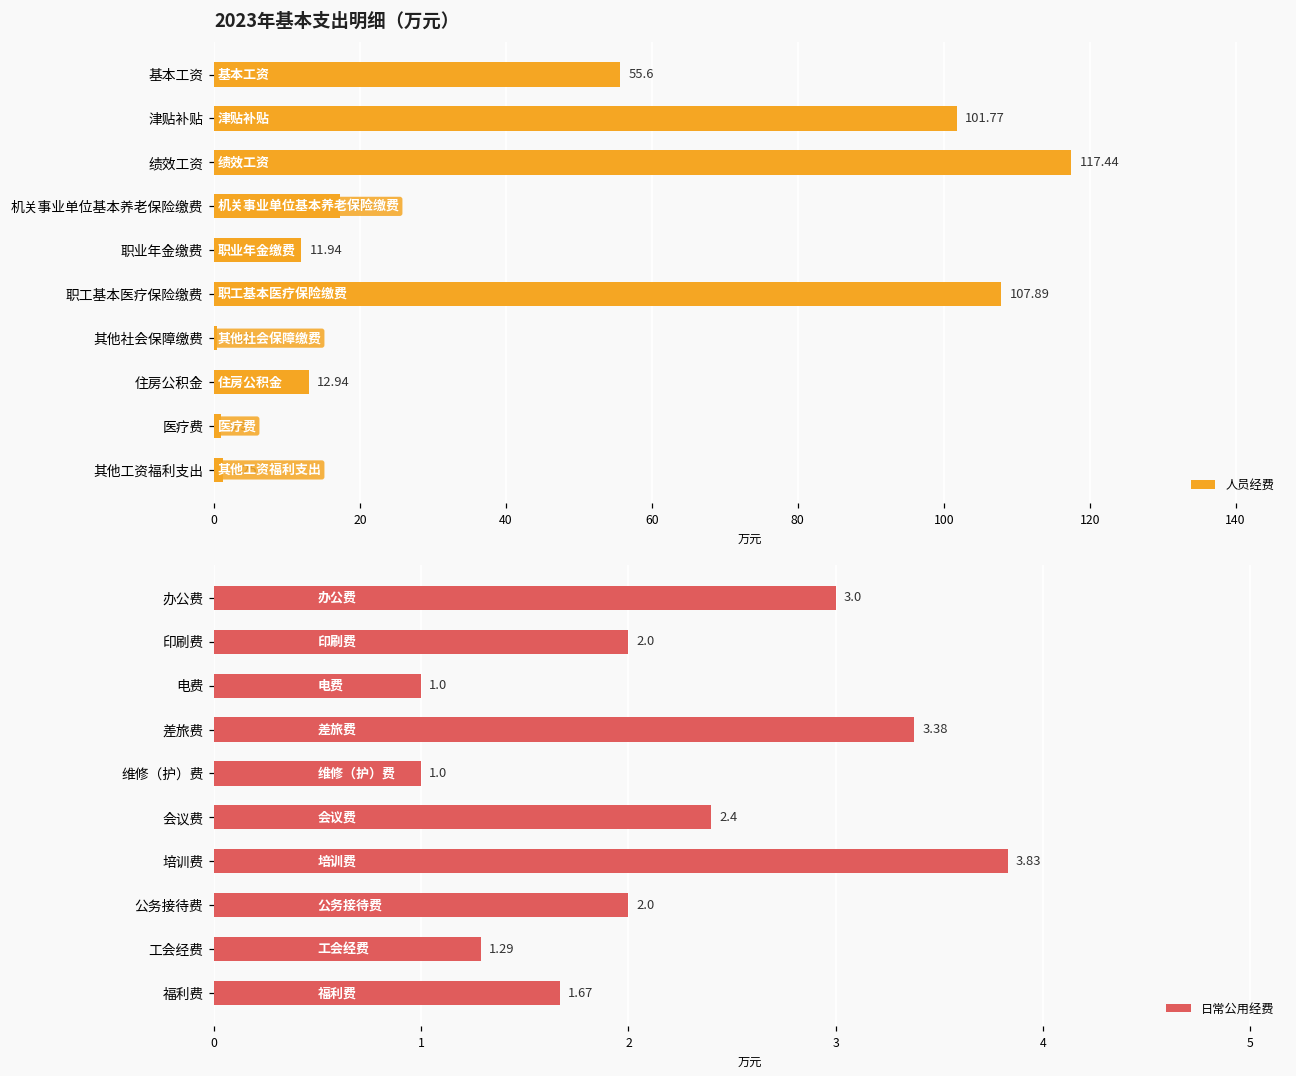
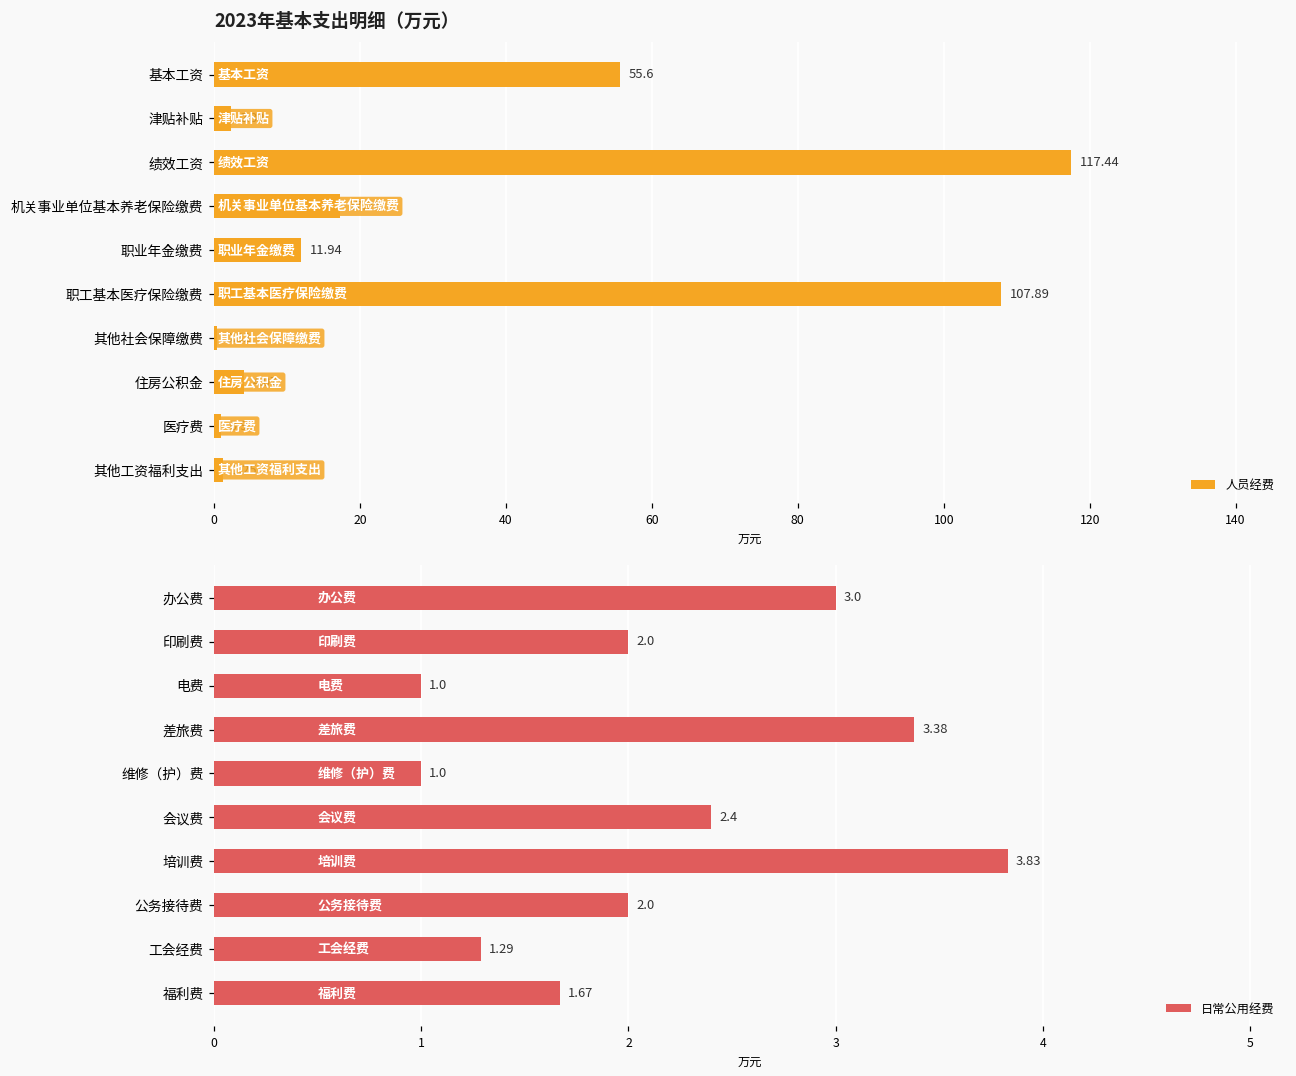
2023年基本支出明细（万元）, 津贴补贴: 101.77 -> 2.32
2023年基本支出明细（万元）, 住房公积金: 12.94 -> 4.07
